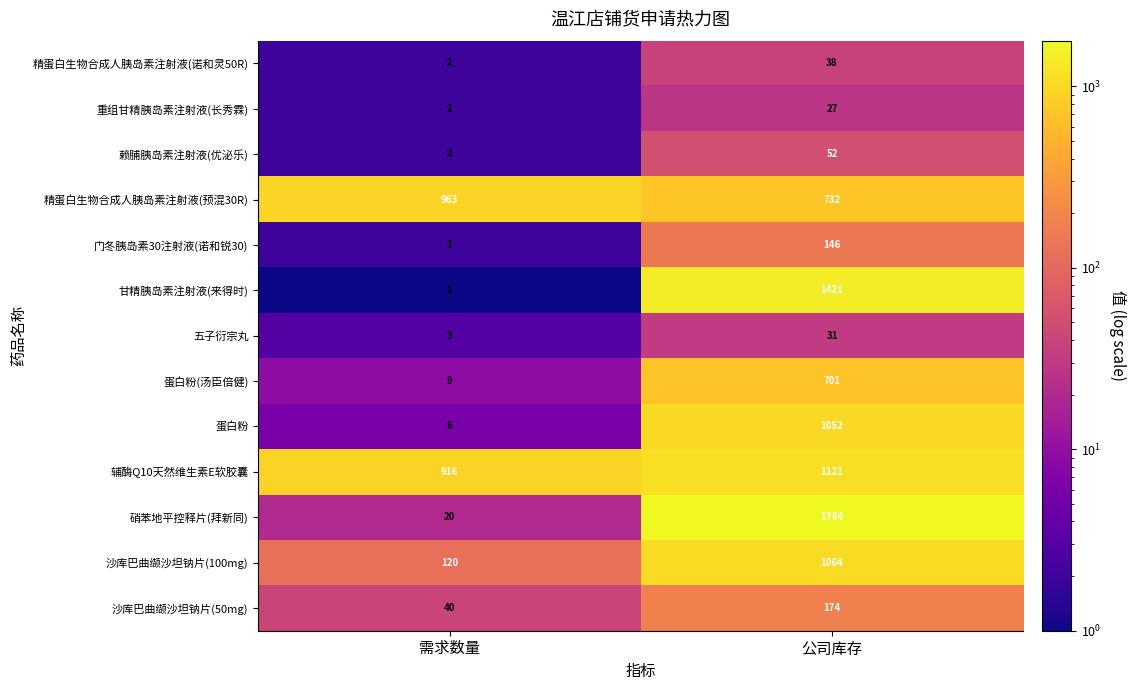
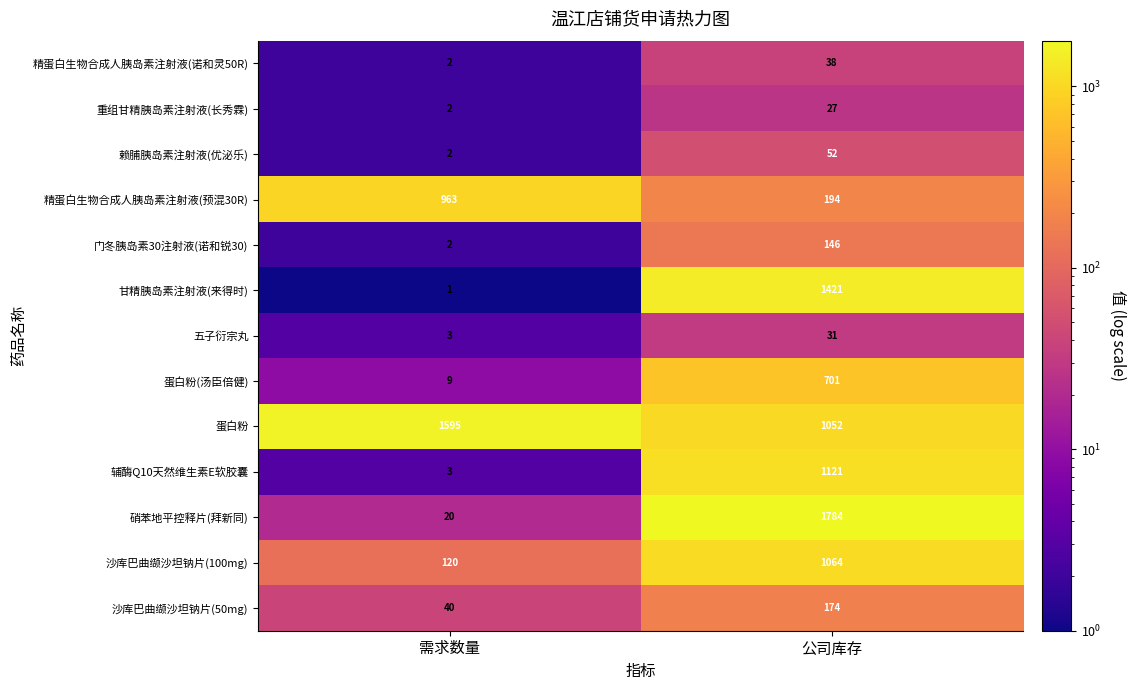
精蛋白生物合成人胰岛素注射液(预混30R), 公司库存: 732 -> 194
蛋白粉, 需求数量: 6 -> 1595
辅酶Q10天然维生素E软胶囊, 需求数量: 916 -> 3
